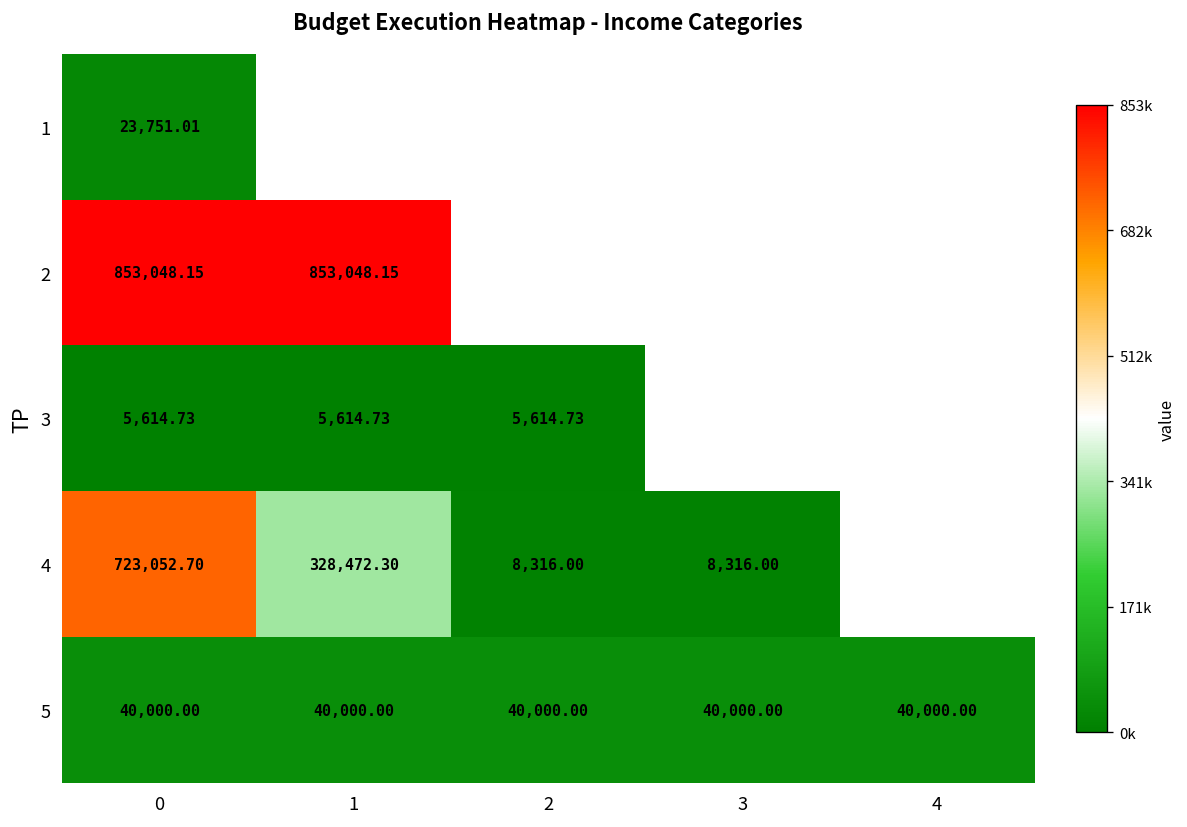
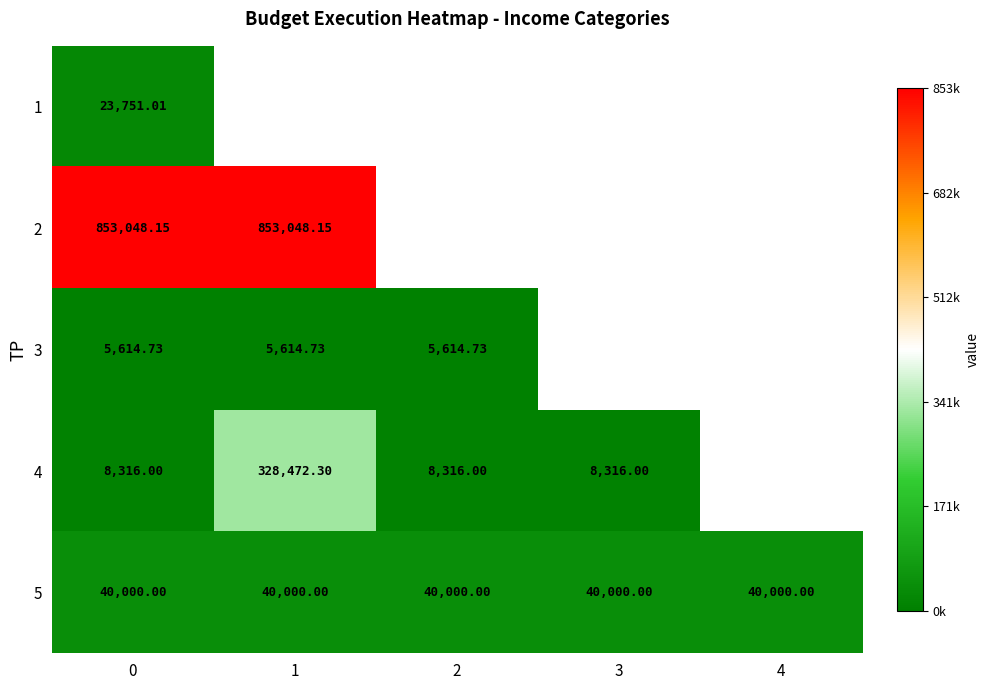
4, 0: 723,052.70 -> 8,316.00
